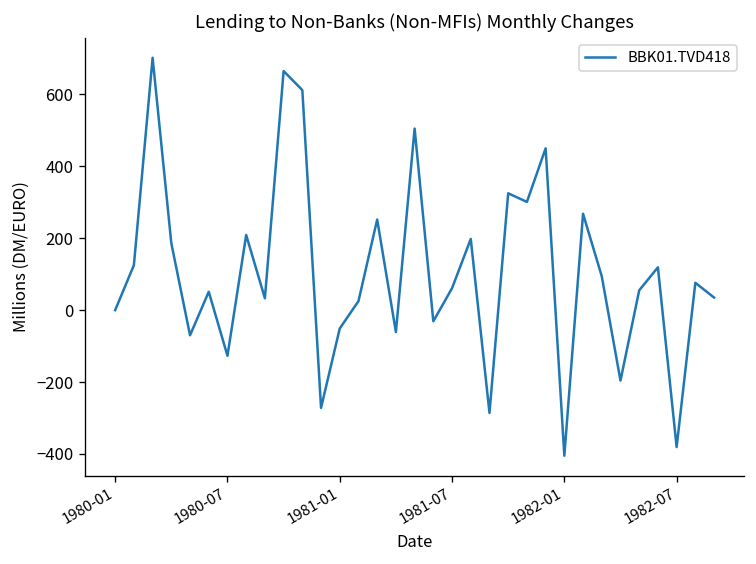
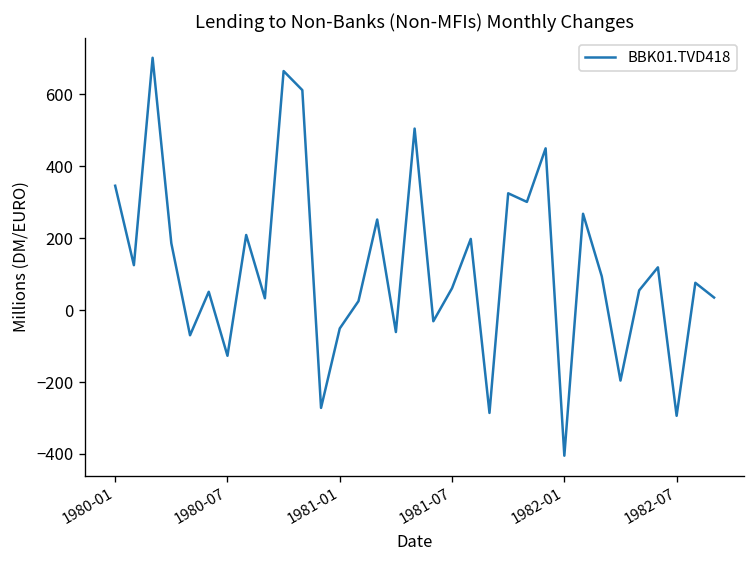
1980-01: 0 -> 350
1982-07: -380 -> -290
